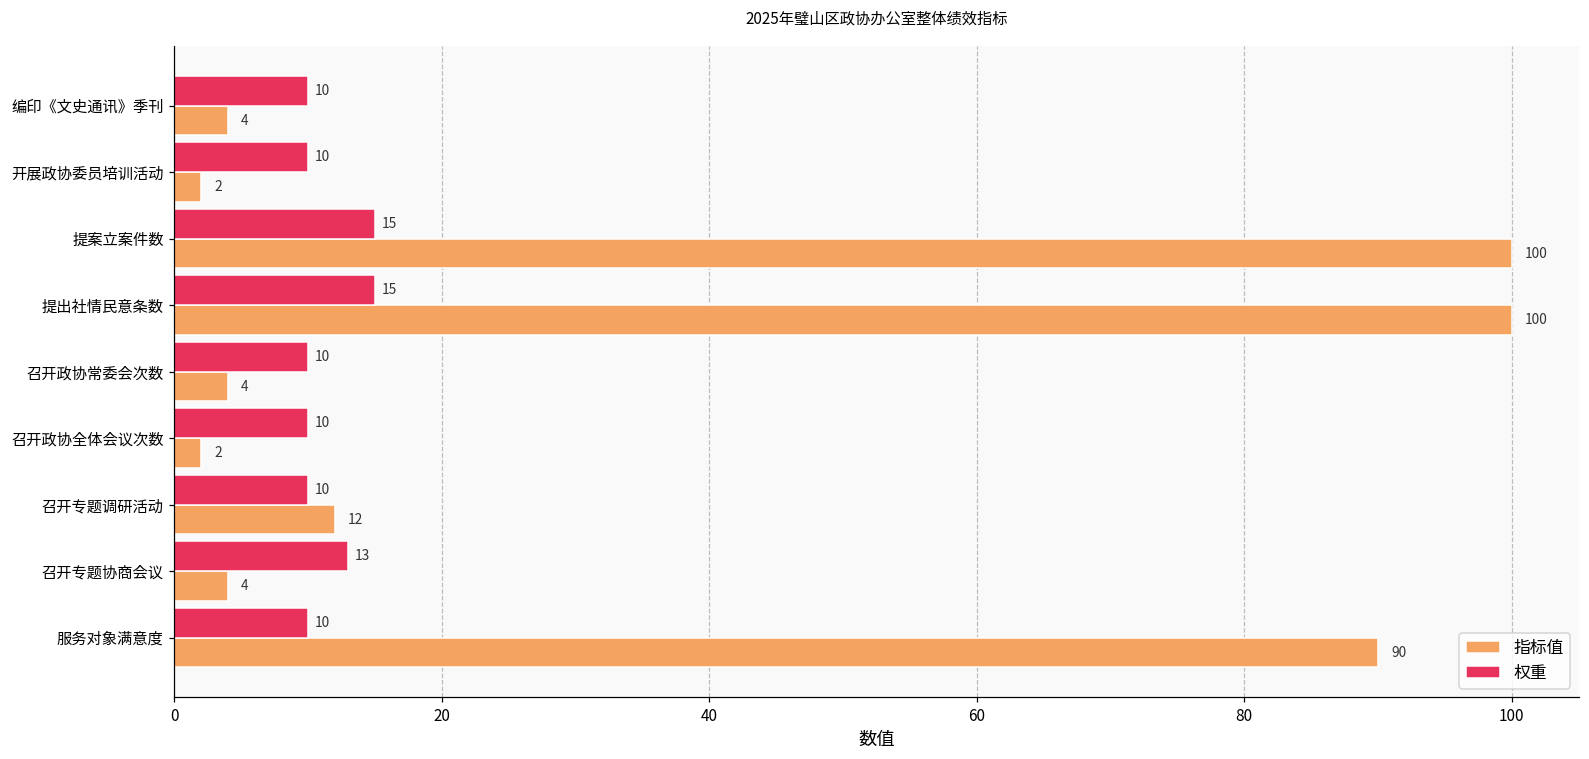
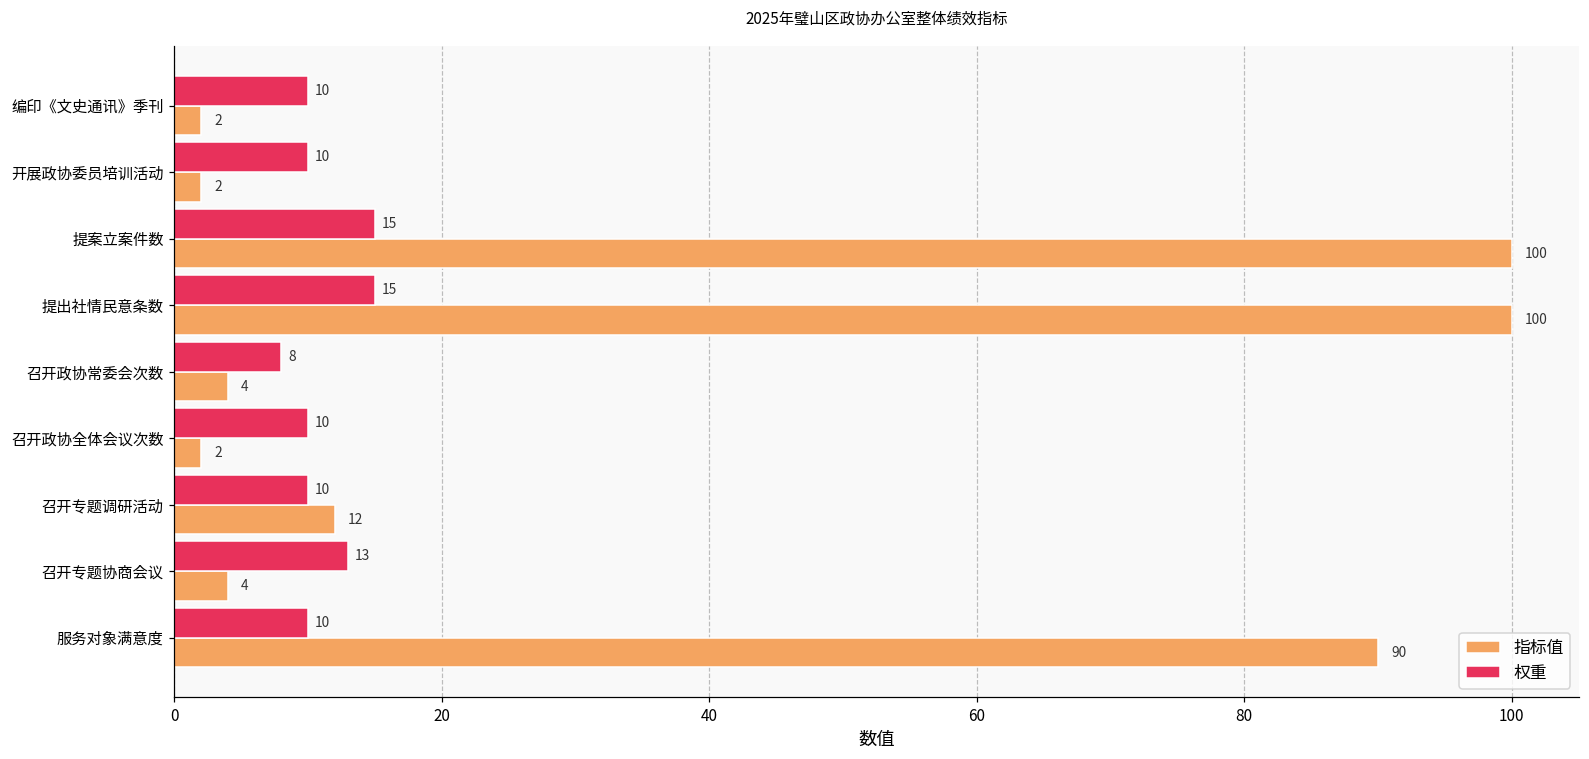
指标值, 编印《文史通讯》季刊: 4 -> 2
权重, 召开政协常委会次数: 10 -> 8
